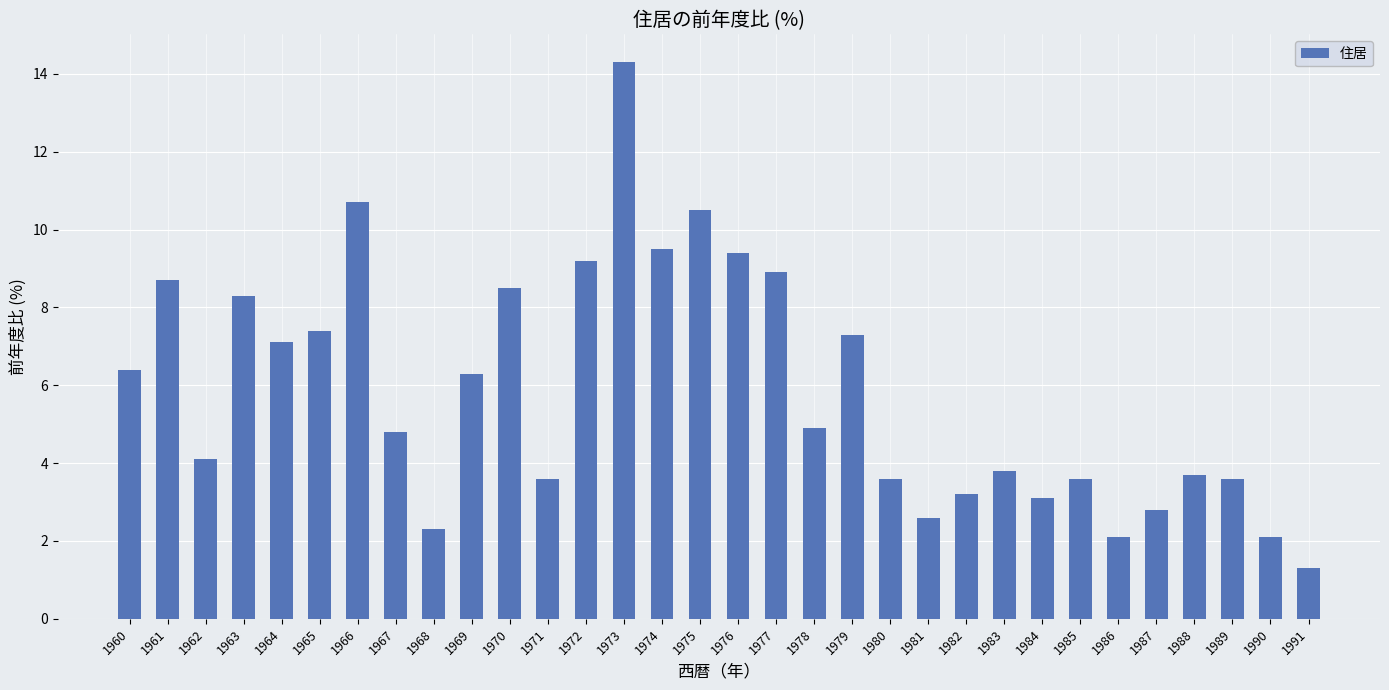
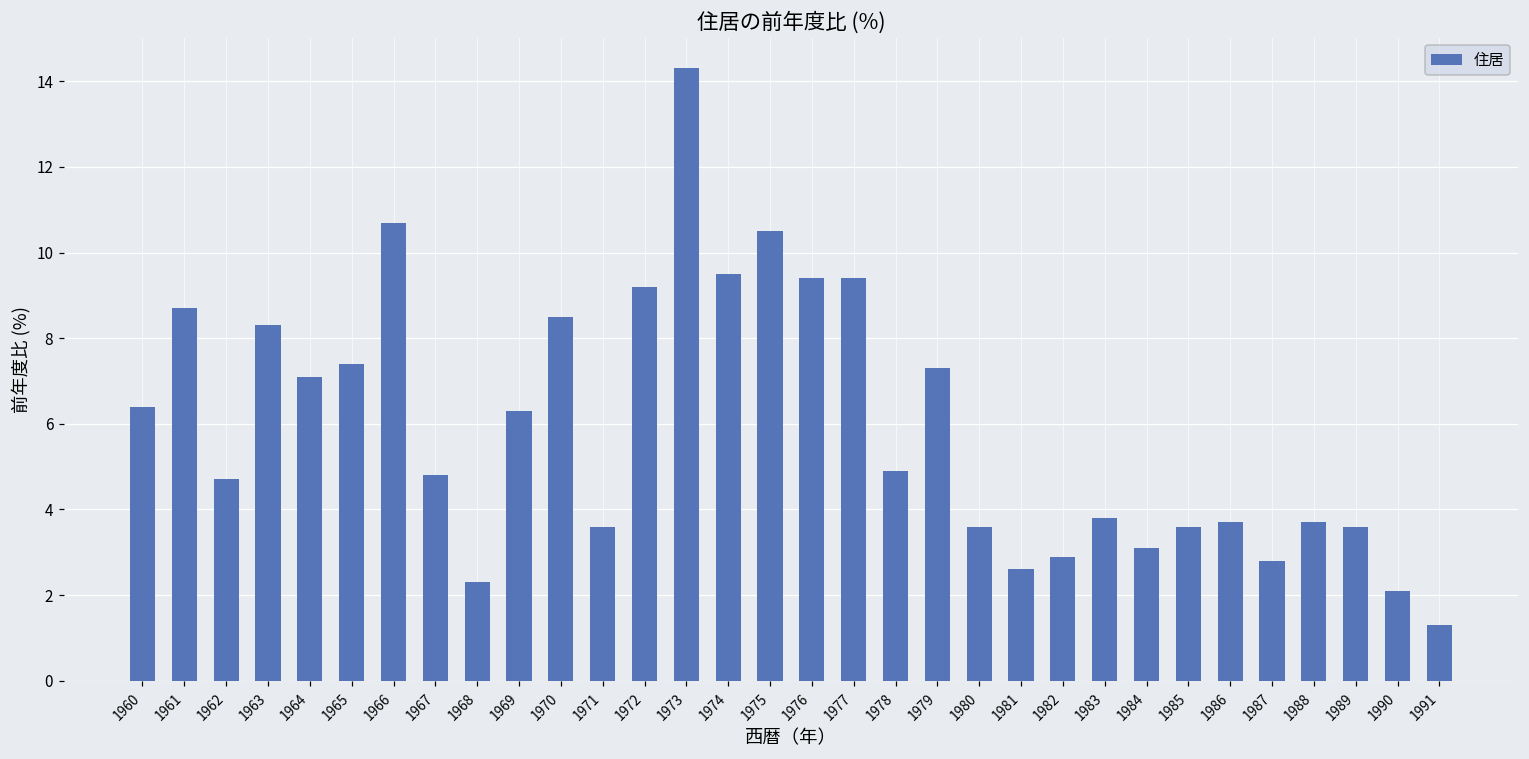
1962: 4.1 -> 4.7
1977: 8.9 -> 9.4
1982: 3.2 -> 2.9
1986: 2.1 -> 3.7
